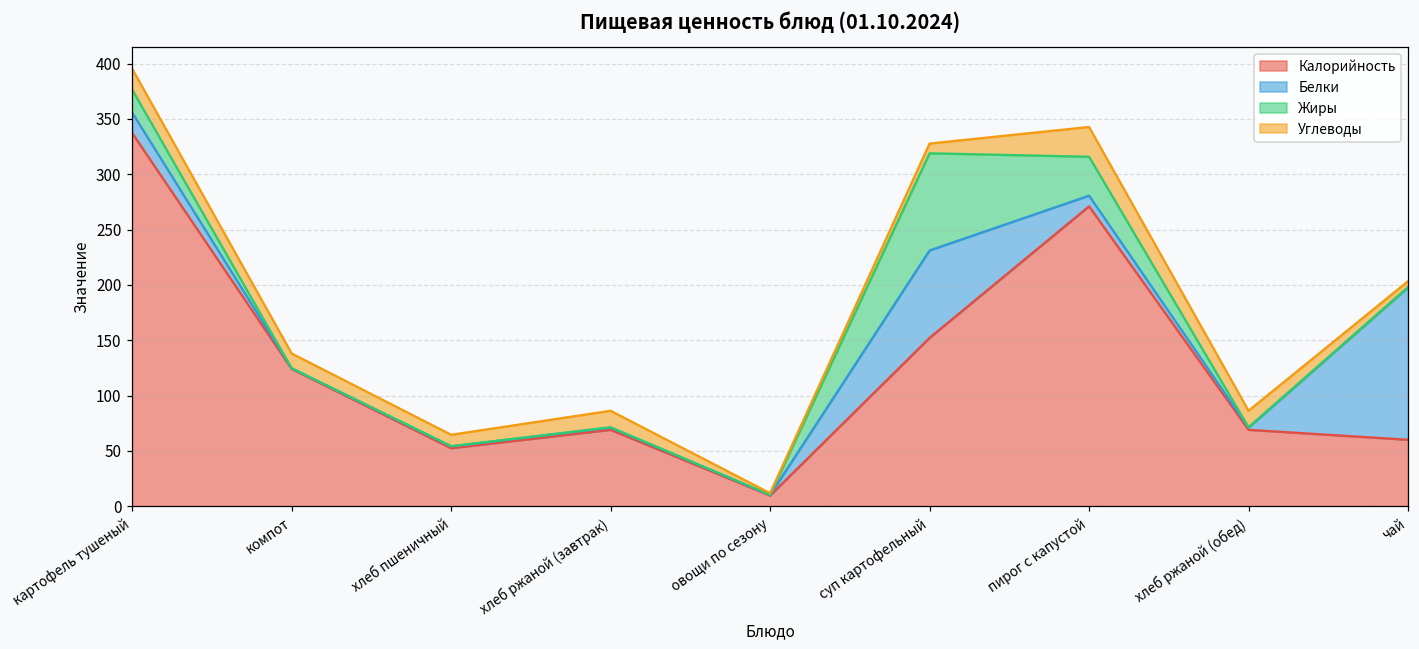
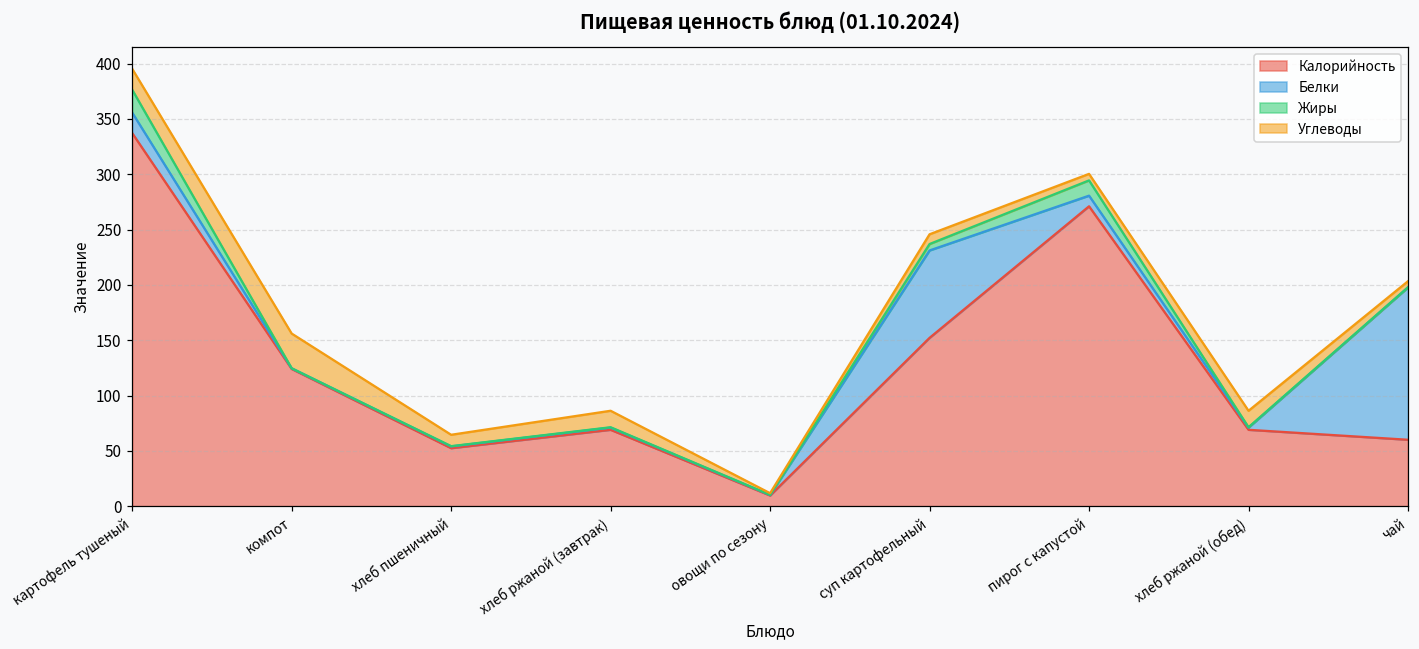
Углеводы, компот: 13 -> 31
Жиры, суп картофельный: 88 -> 6
Жиры, пирог с капустой: 35 -> 14
Углеводы, пирог с капустой: 27 -> 6
